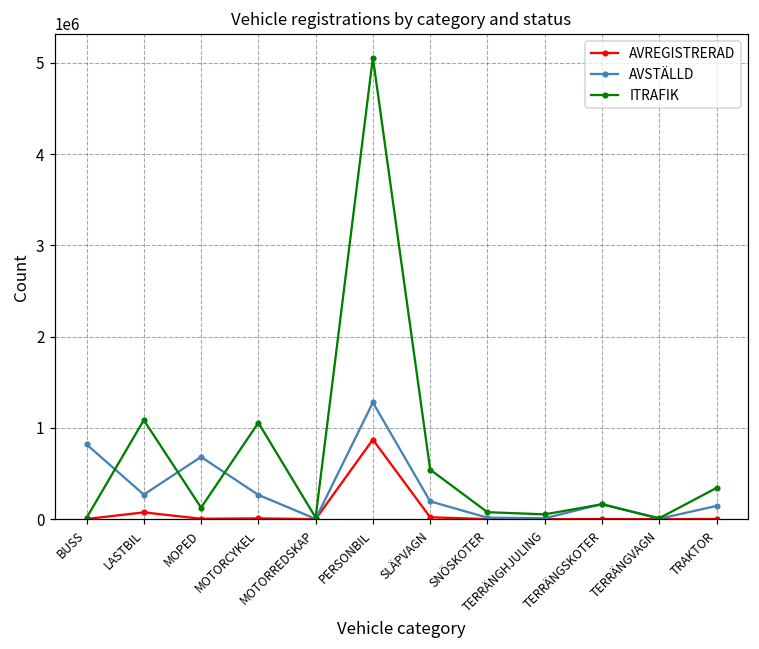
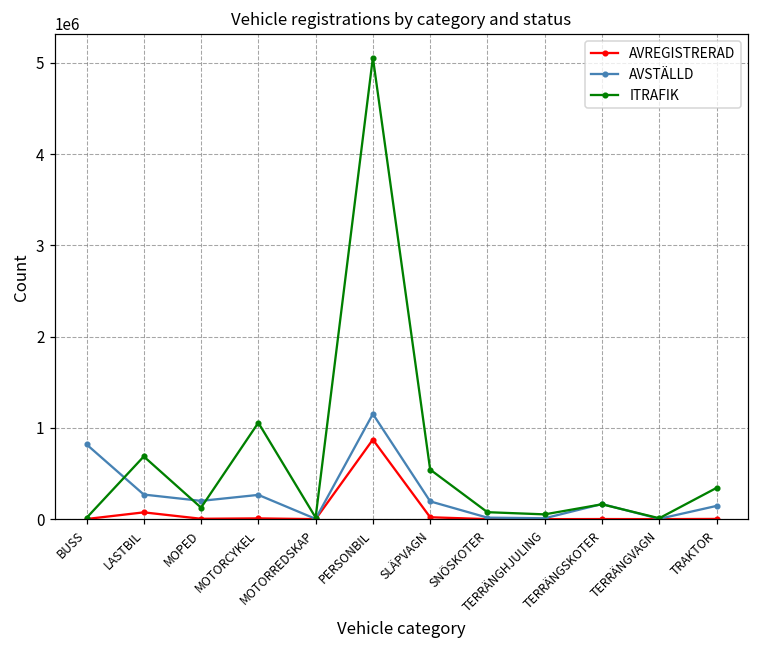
ITRAFIK, LASTBIL: 1100000 -> 700000
AVSTÄLLD, MOPED: 700000 -> 200000
AVSTÄLLD, PERSONBIL: 1300000 -> 1200000
